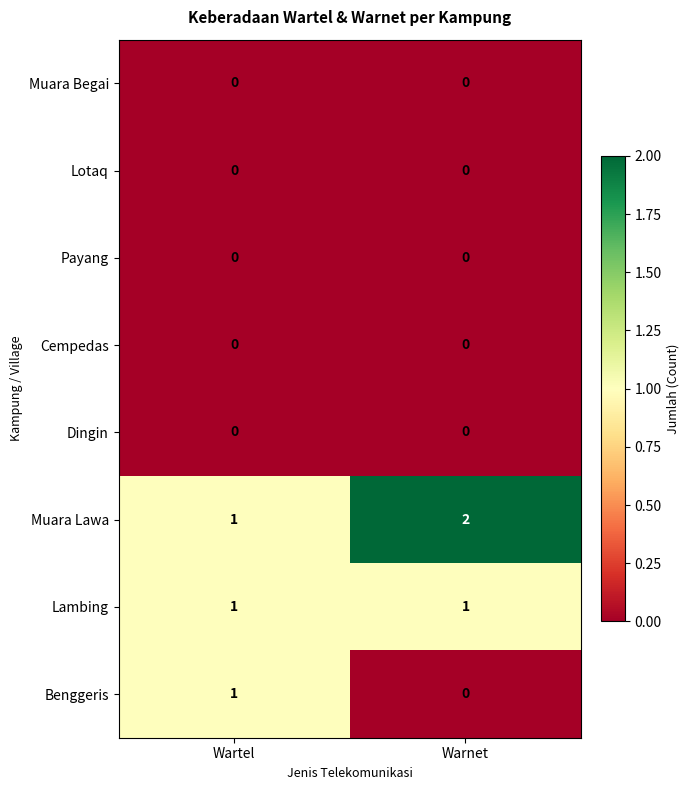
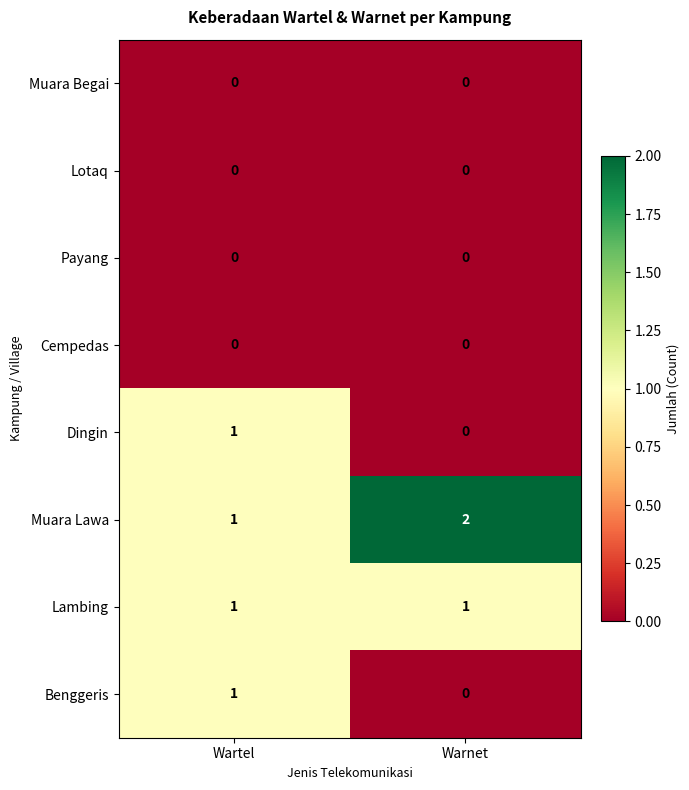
Dingin, Wartel: 0 -> 1
